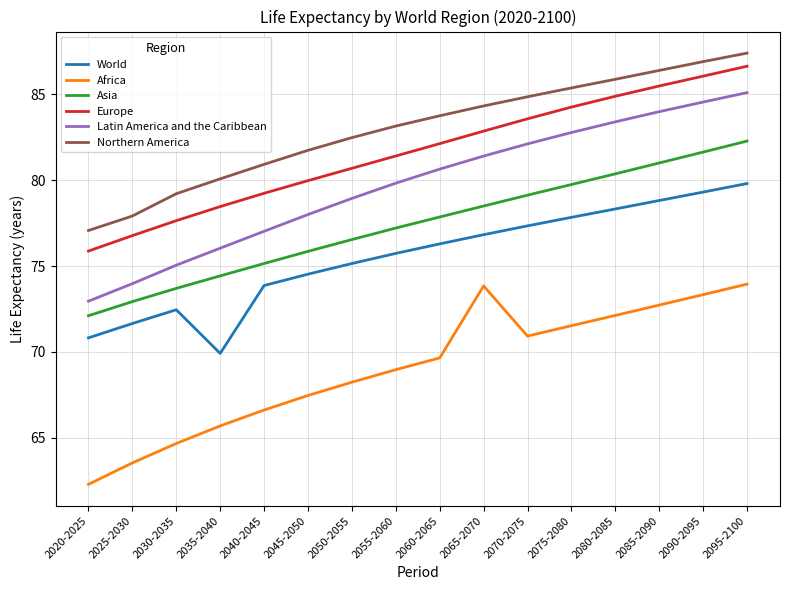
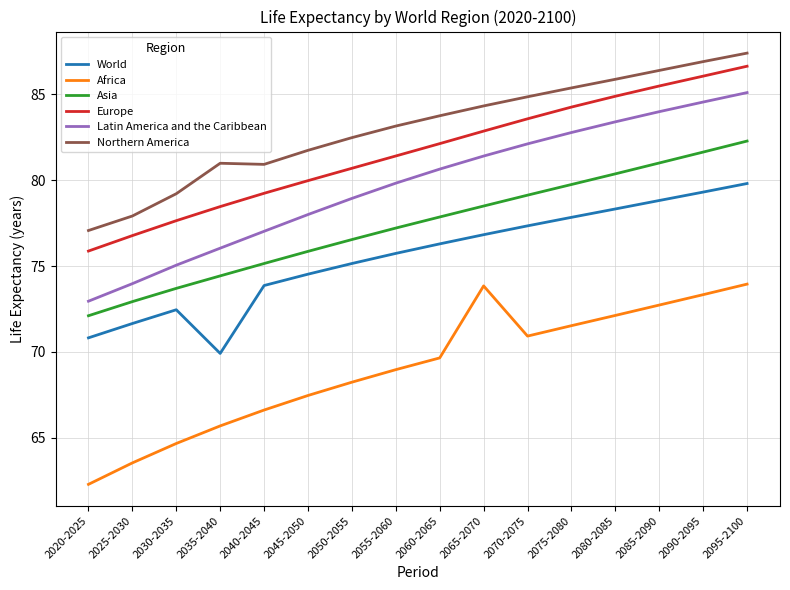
Northern America, 2035-2040: 80.1 -> 81.0
